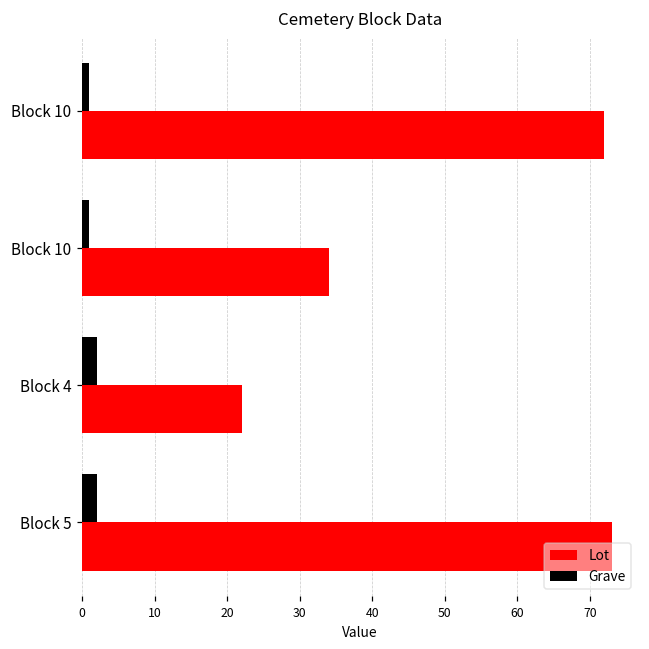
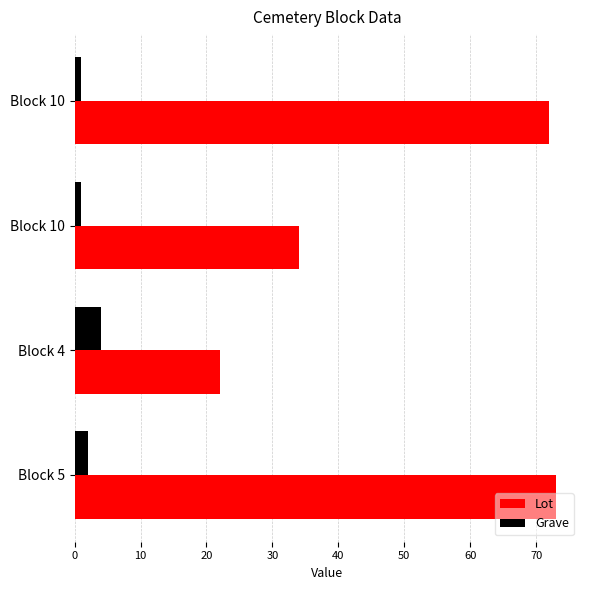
Grave, Block 4: 2 -> 4
